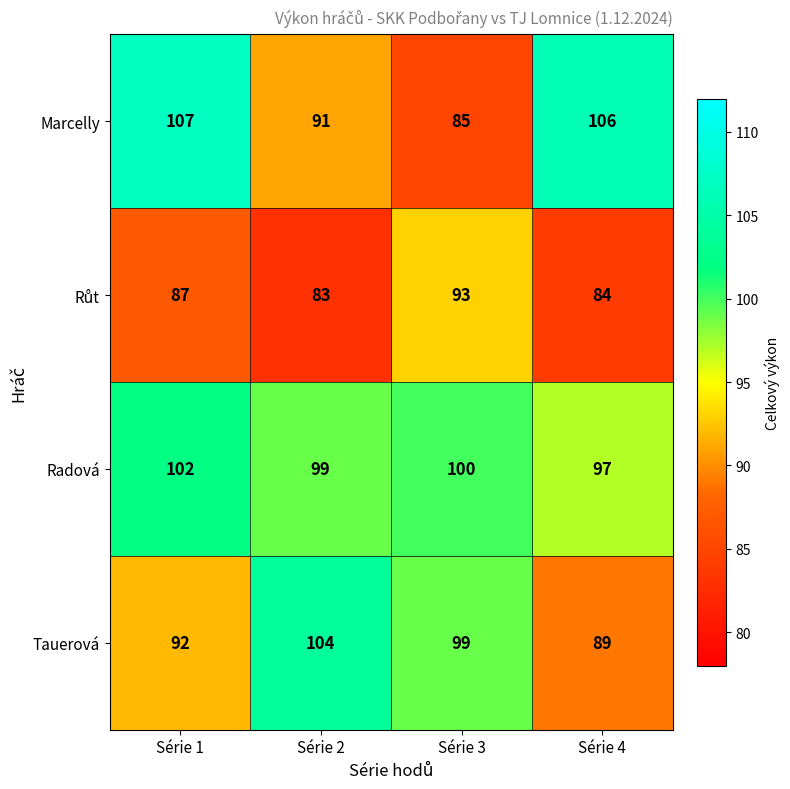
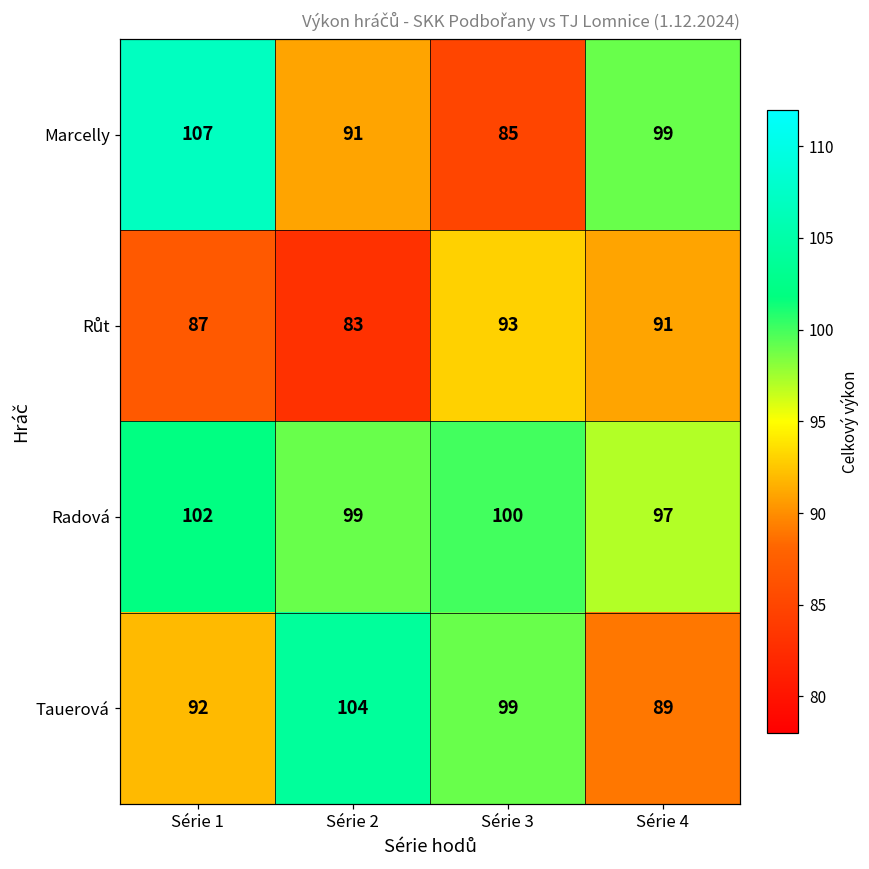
Marcelly, Série 4: 106 -> 99
Růt, Série 4: 84 -> 91
